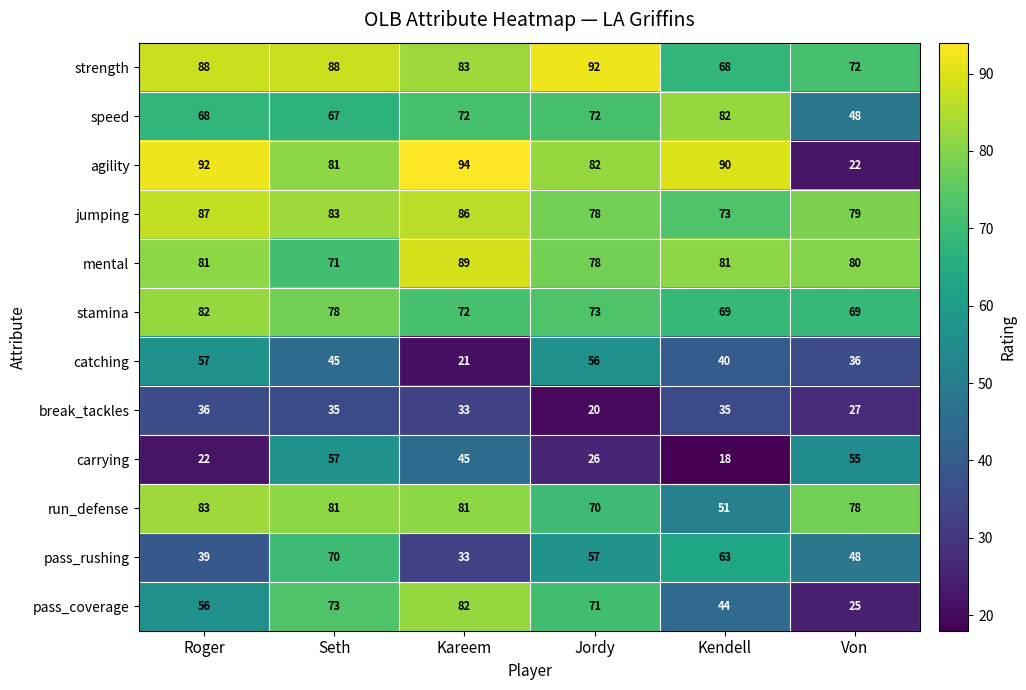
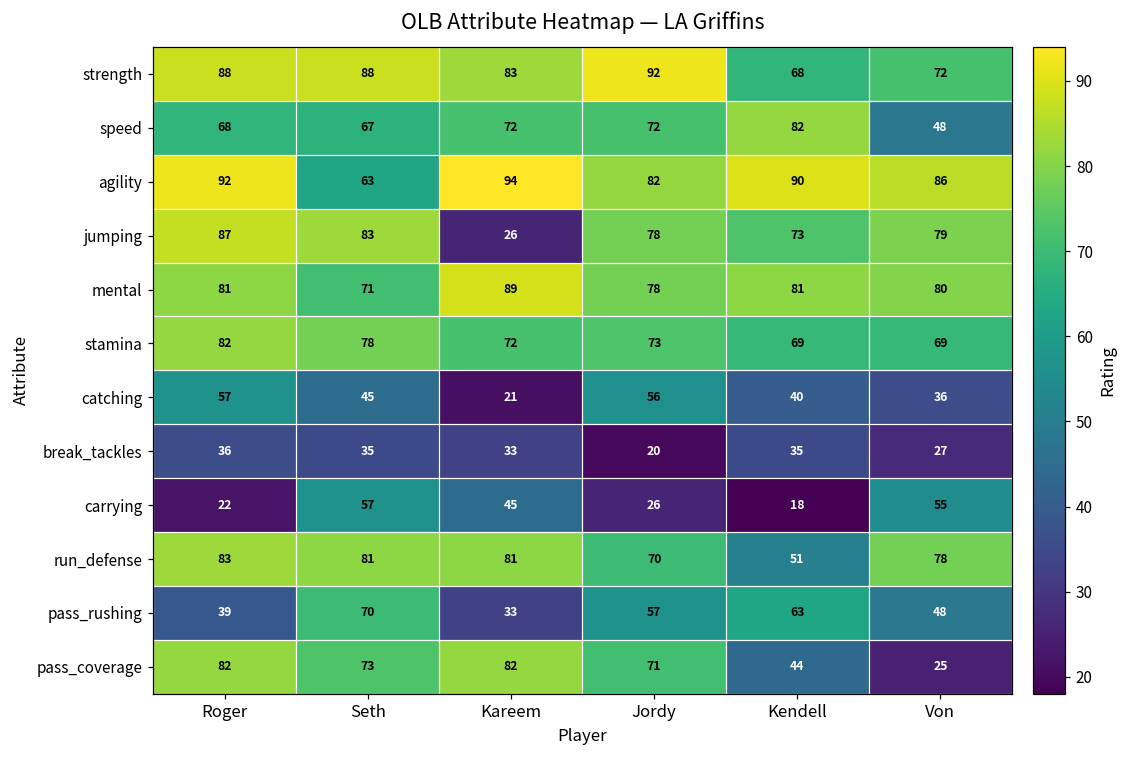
agility, Seth: 81 -> 63
agility, Von: 22 -> 86
jumping, Kareem: 86 -> 26
pass_coverage, Roger: 56 -> 82
